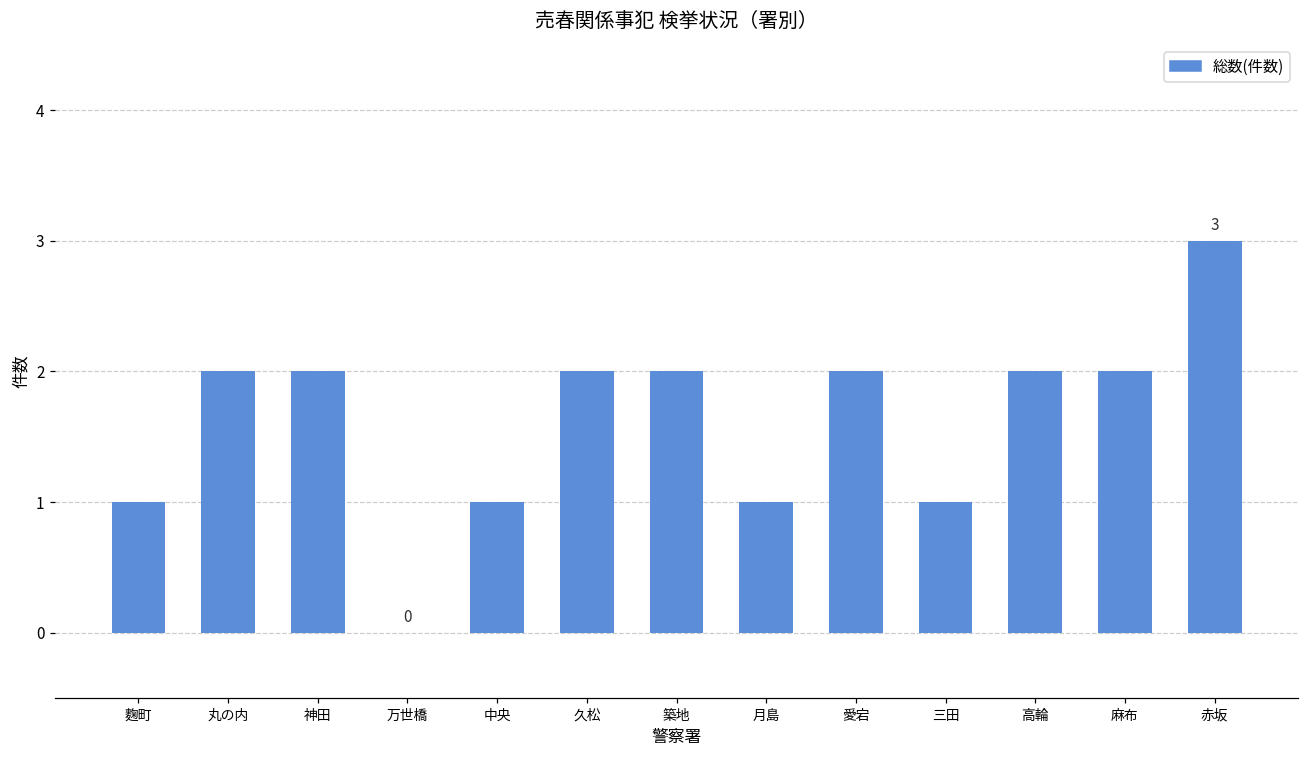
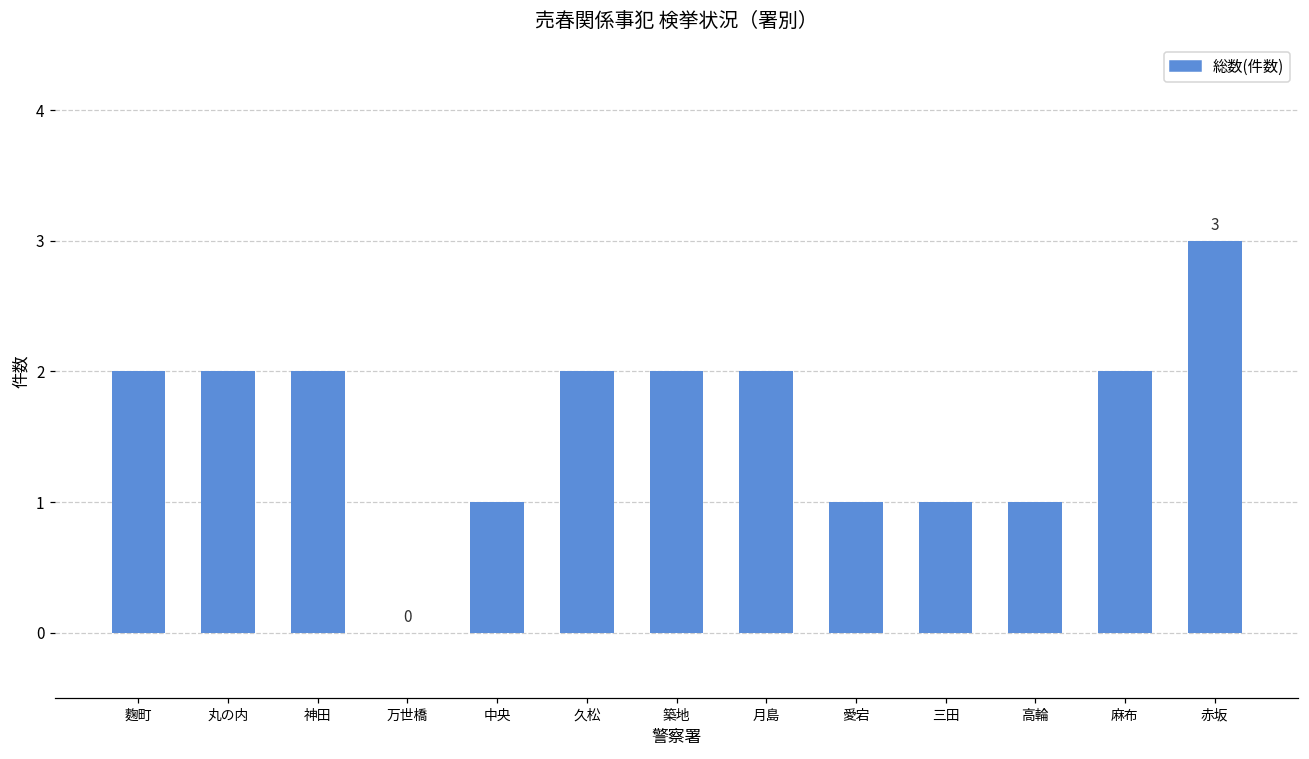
麴町: 1 -> 2
月島: 1 -> 2
愛宕: 2 -> 1
高輪: 2 -> 1
